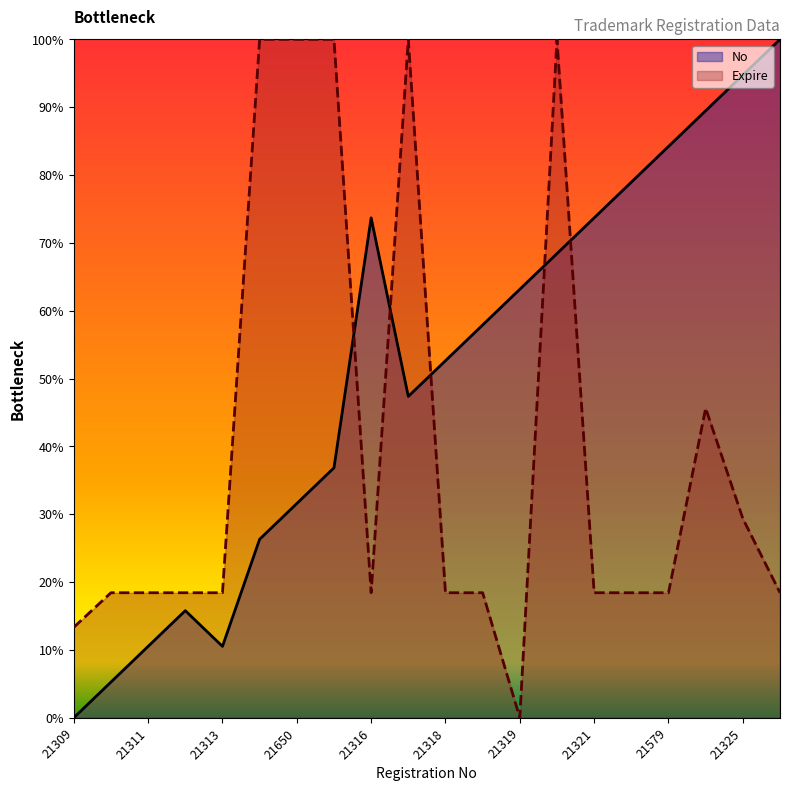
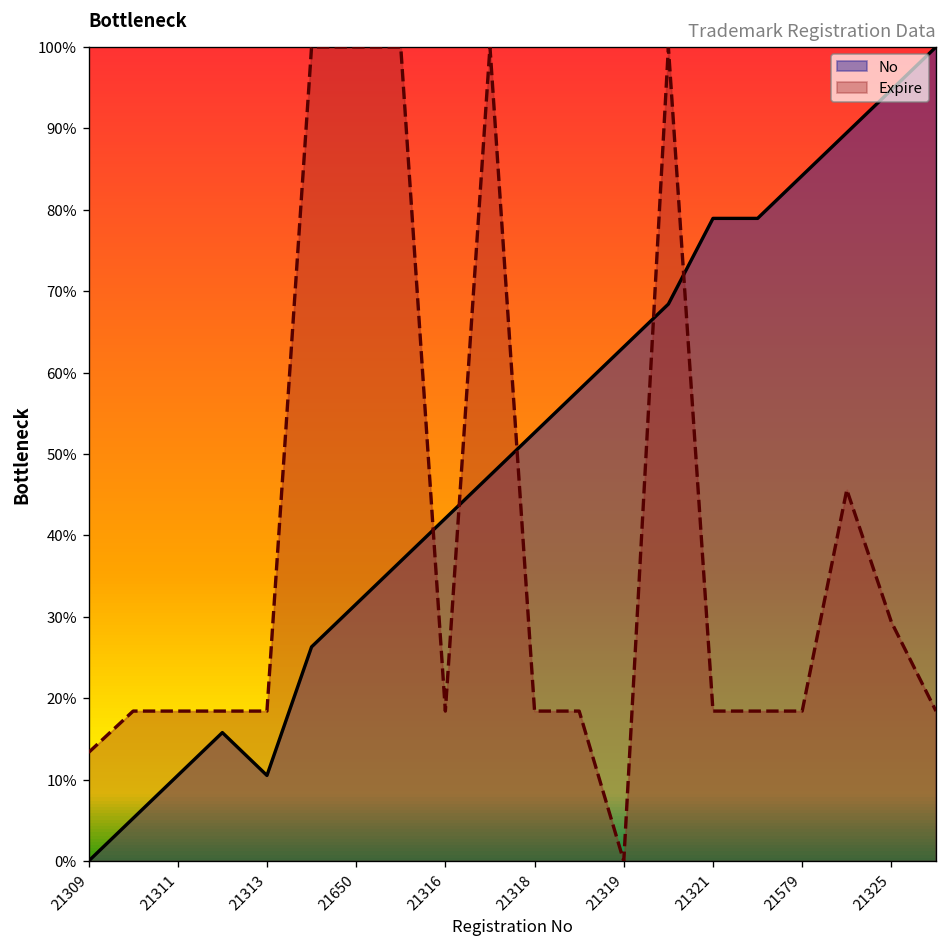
No, 21316: 74% -> 42%
No, 21321: 74% -> 79%
